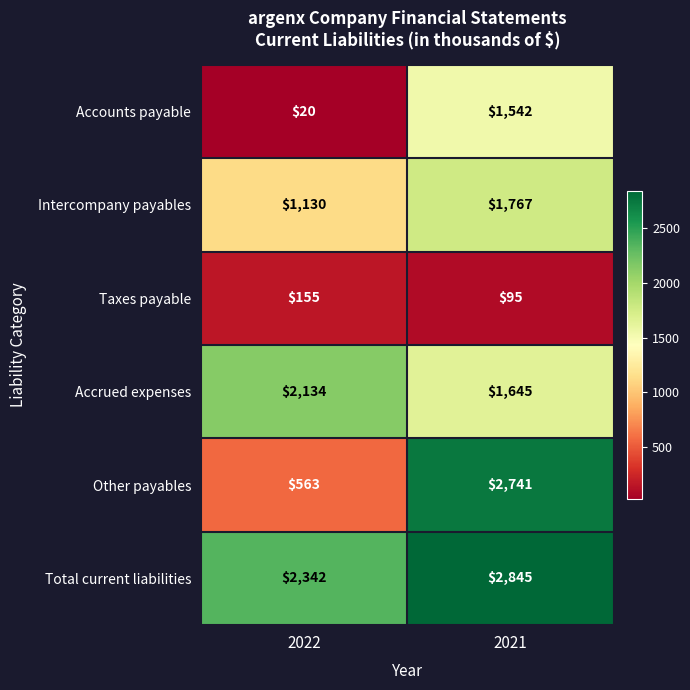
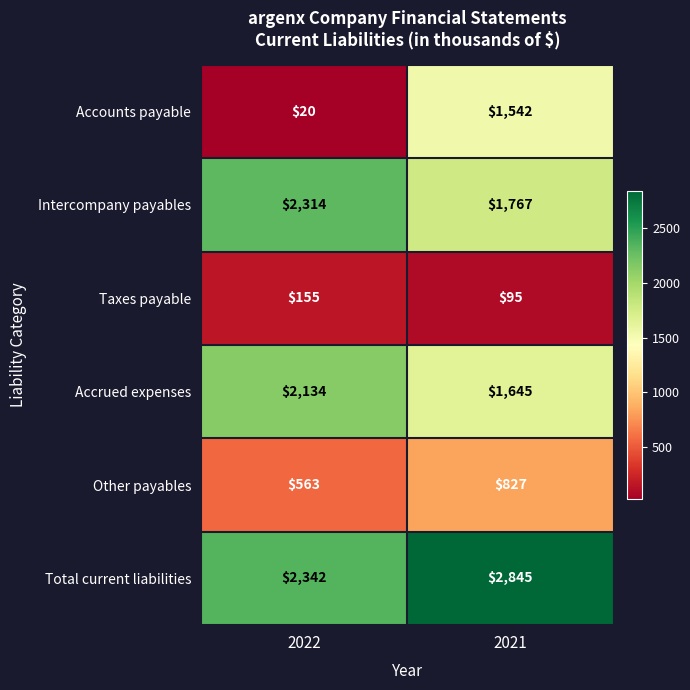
Intercompany payables, 2022: $1,130 -> $2,314
Other payables, 2021: $2,741 -> $827
